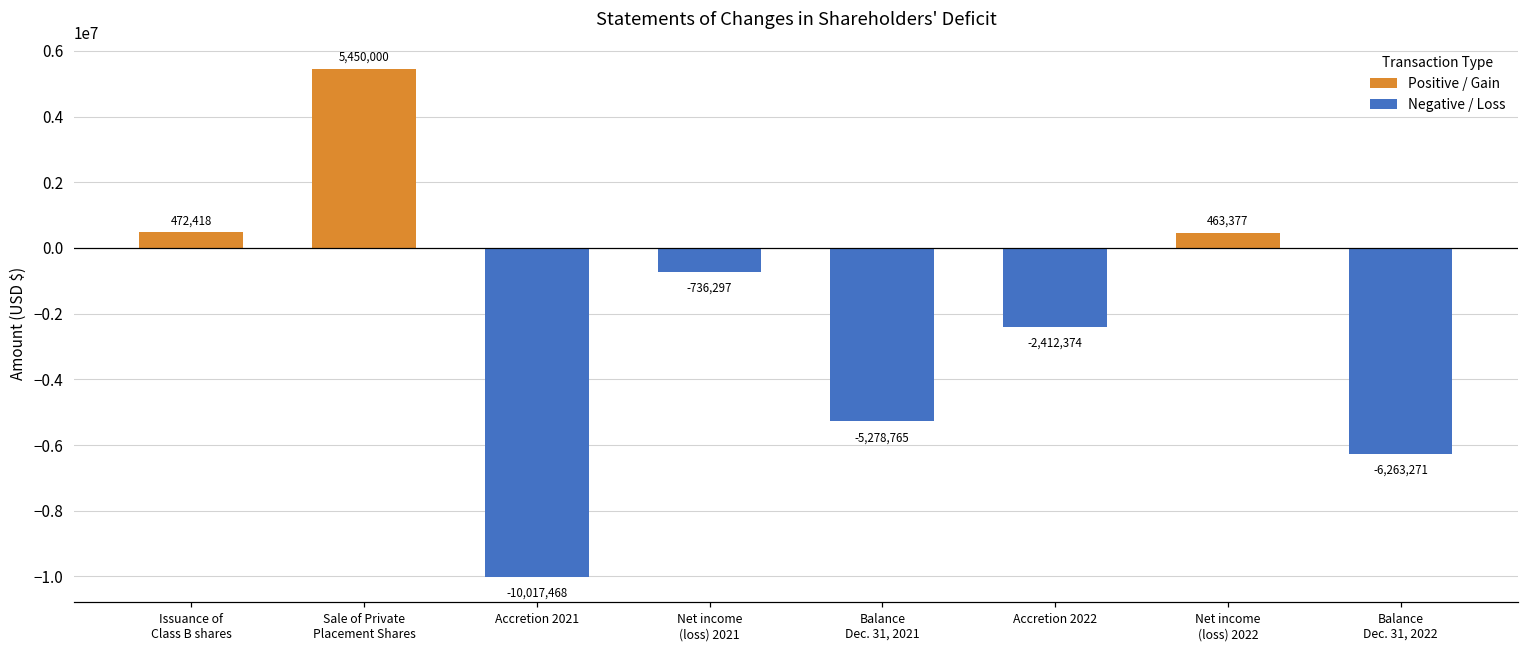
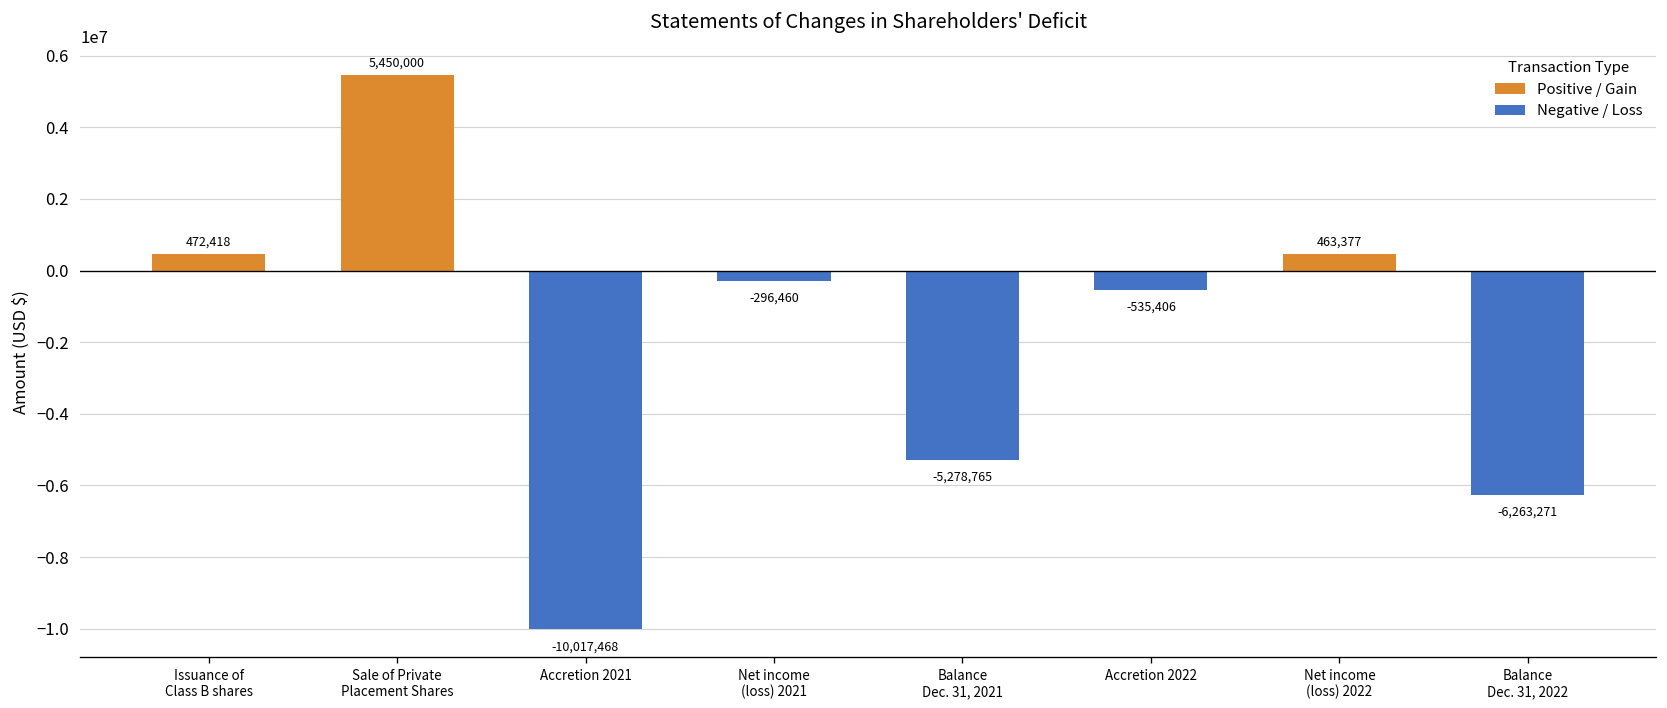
Negative / Loss, Net income (loss) 2021: -736,297 -> -296,460
Negative / Loss, Accretion 2022: -2,412,374 -> -535,406
